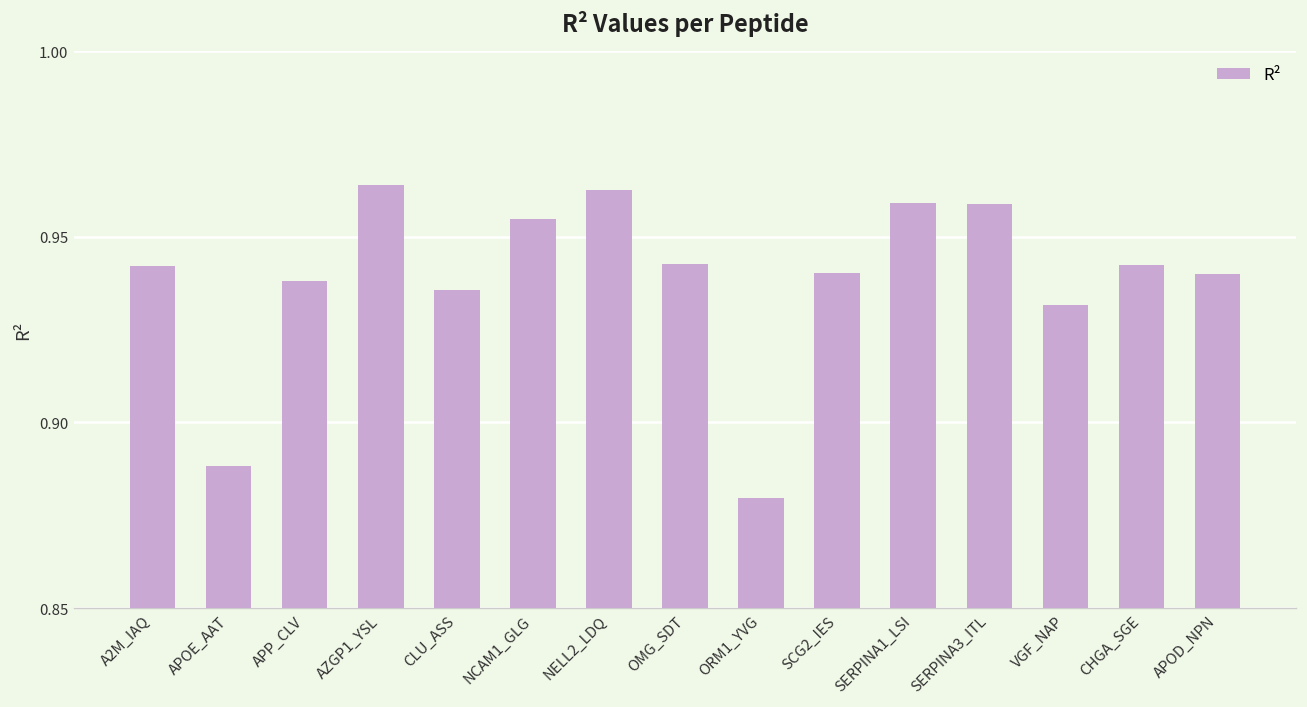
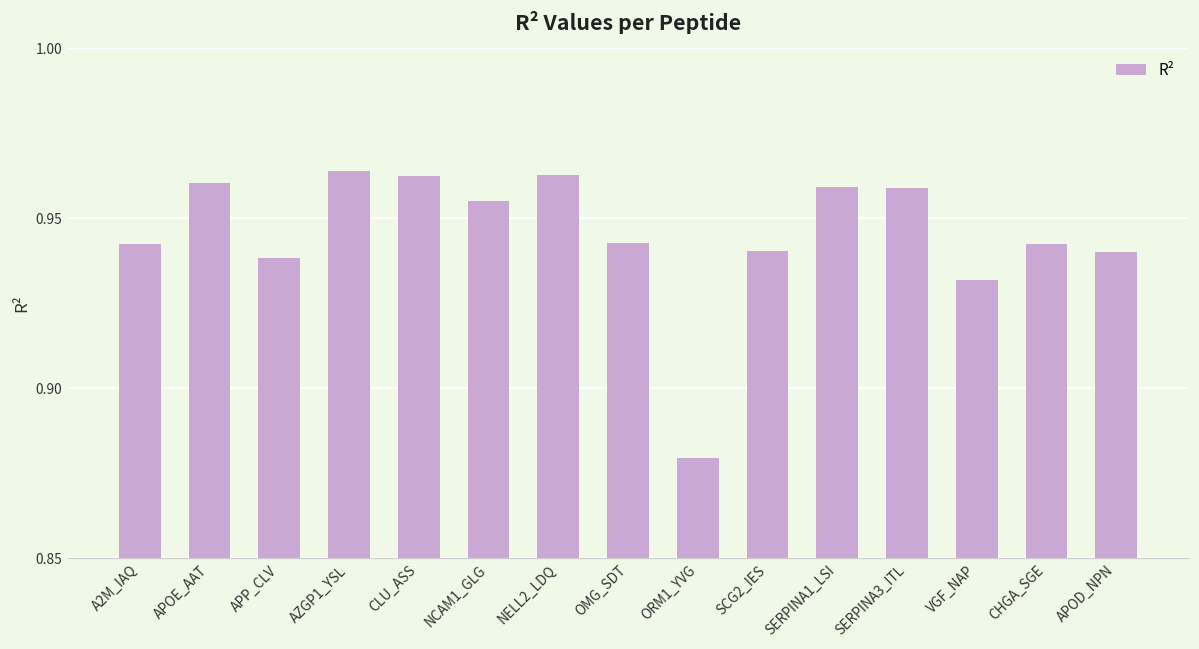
APOE_AAT: 0.888 -> 0.960
CLU_ASS: 0.936 -> 0.962
